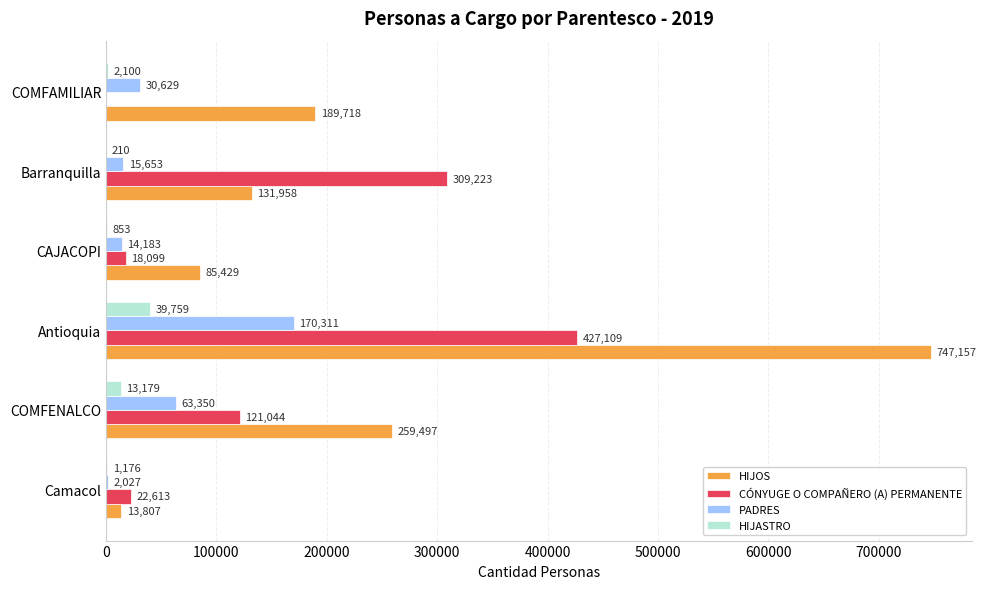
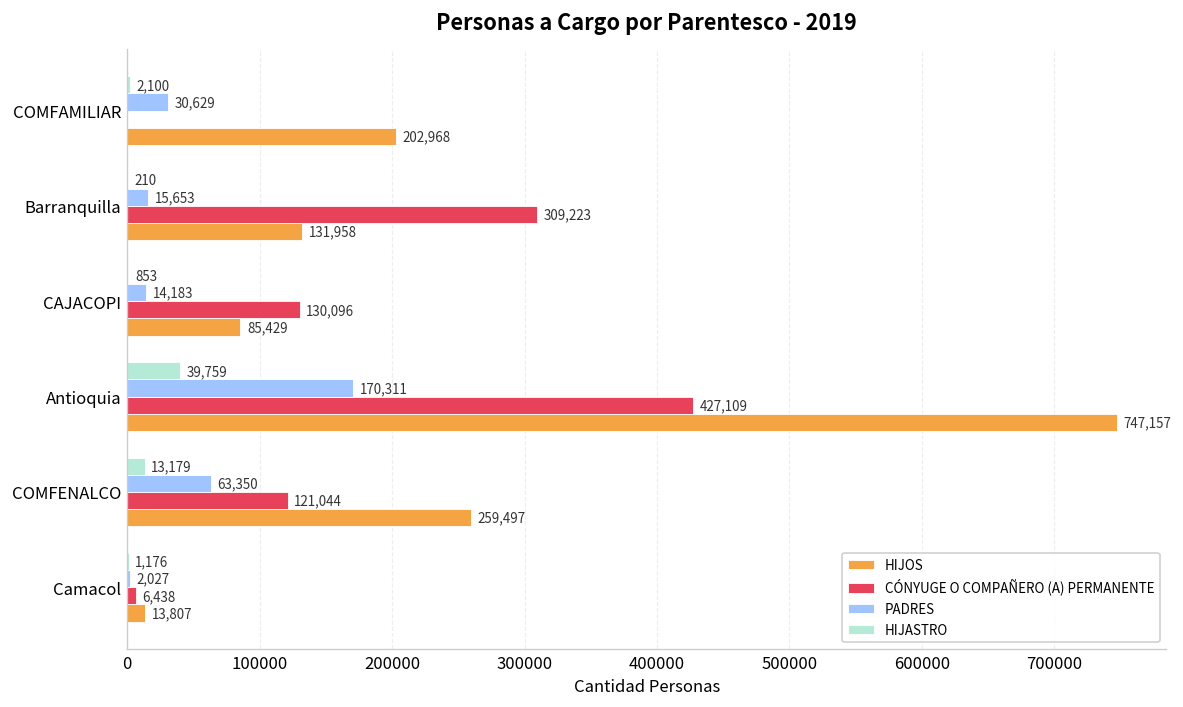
HIJOS, COMFAMILIAR: 189,718 -> 202,968
CÓNYUGE O COMPAÑERO (A) PERMANENTE, CAJACOPI: 18,099 -> 130,096
CÓNYUGE O COMPAÑERO (A) PERMANENTE, Camacol: 22,613 -> 6,438
